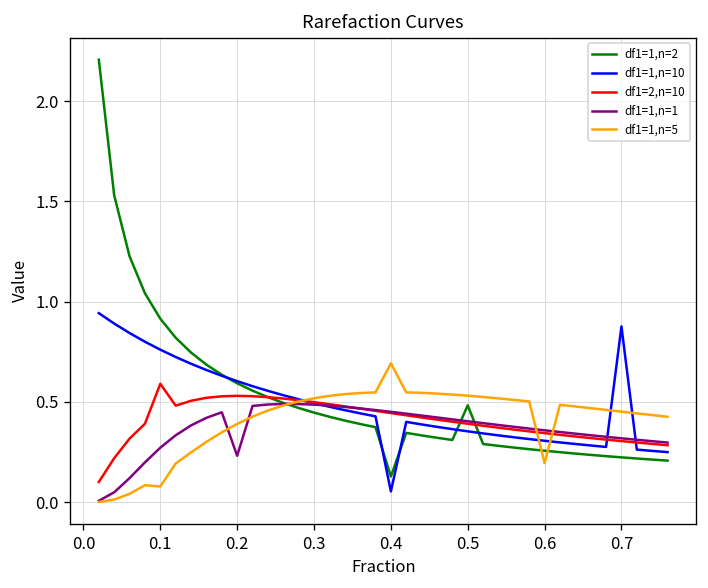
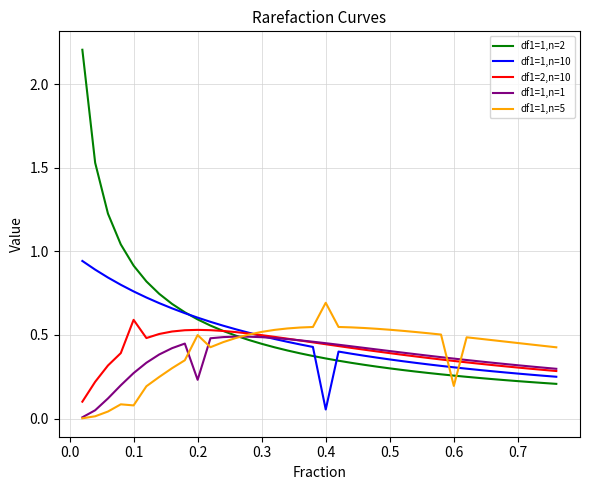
df1=1,n=5, 0.2: 0.39 -> 0.50
df1=1,n=2, 0.4: 0.13 -> 0.36
df1=1,n=2, 0.5: 0.48 -> 0.30
df1=1,n=10, 0.7: 0.88 -> 0.27
